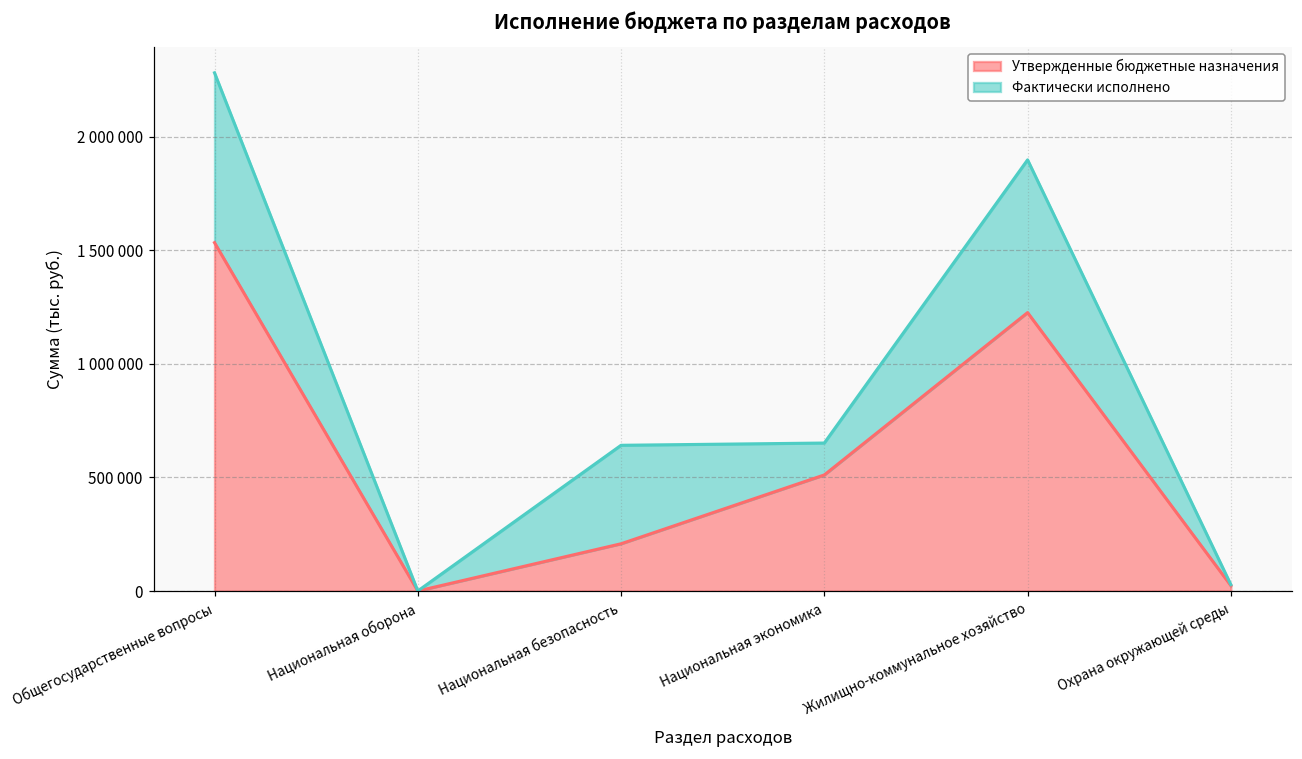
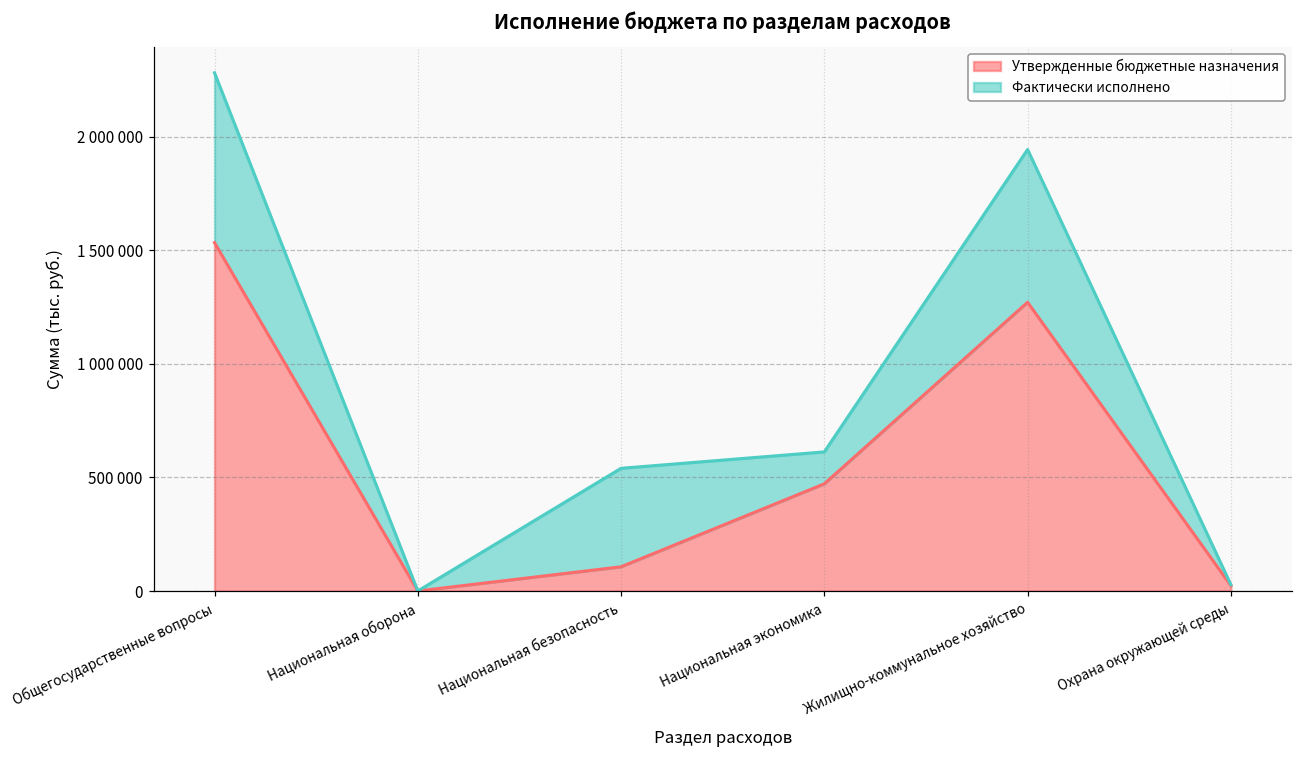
Утвержденные бюджетные назначения, Национальная безопасность: 210000 -> 110000
Утвержденные бюджетные назначения, Национальная экономика: 510000 -> 470000
Утвержденные бюджетные назначения, Жилищно-коммунальное хозяйство: 1230000 -> 1270000
